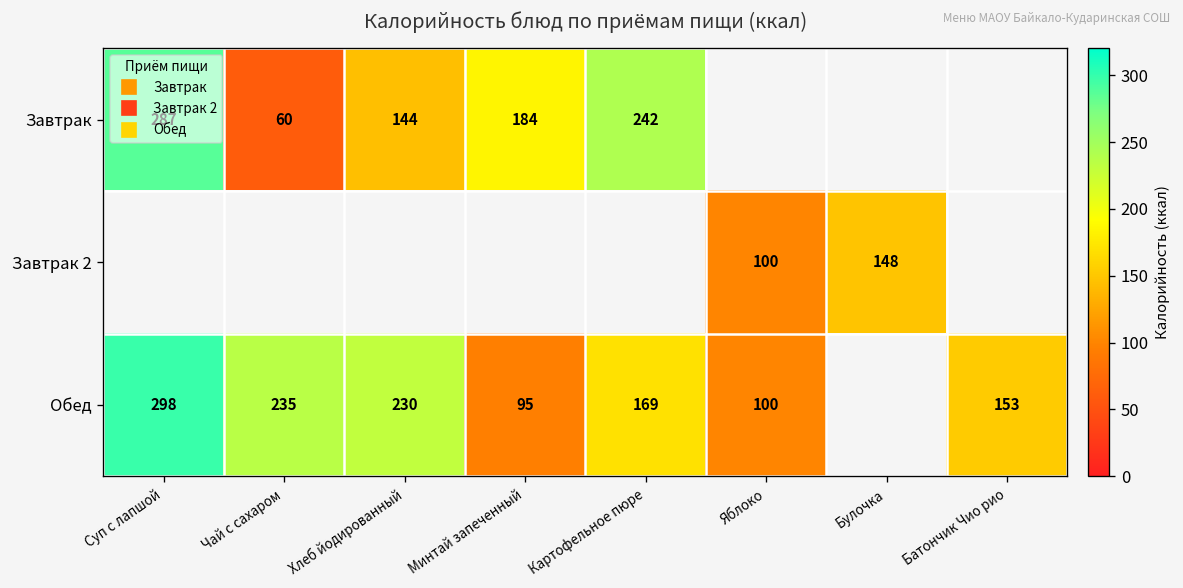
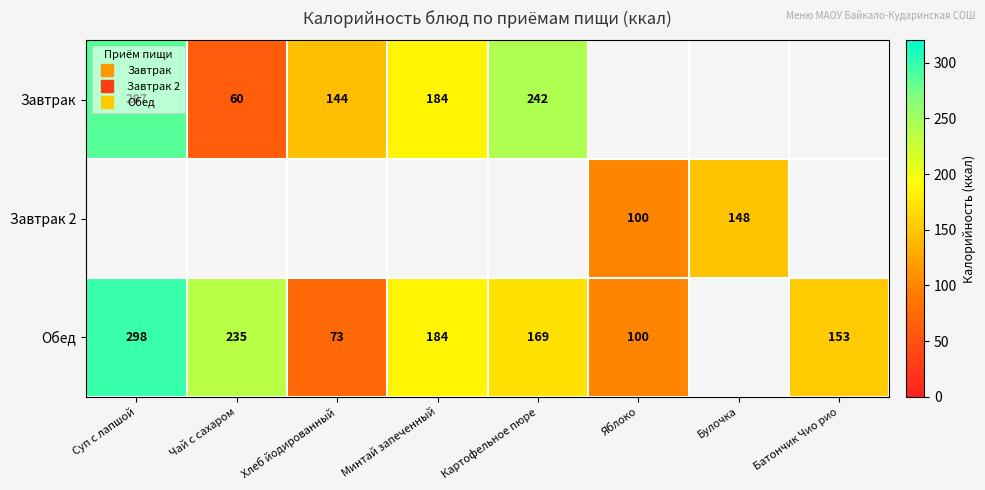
Обед, Хлеб йодированный: 230 -> 73
Обед, Минтай запеченный: 95 -> 184
